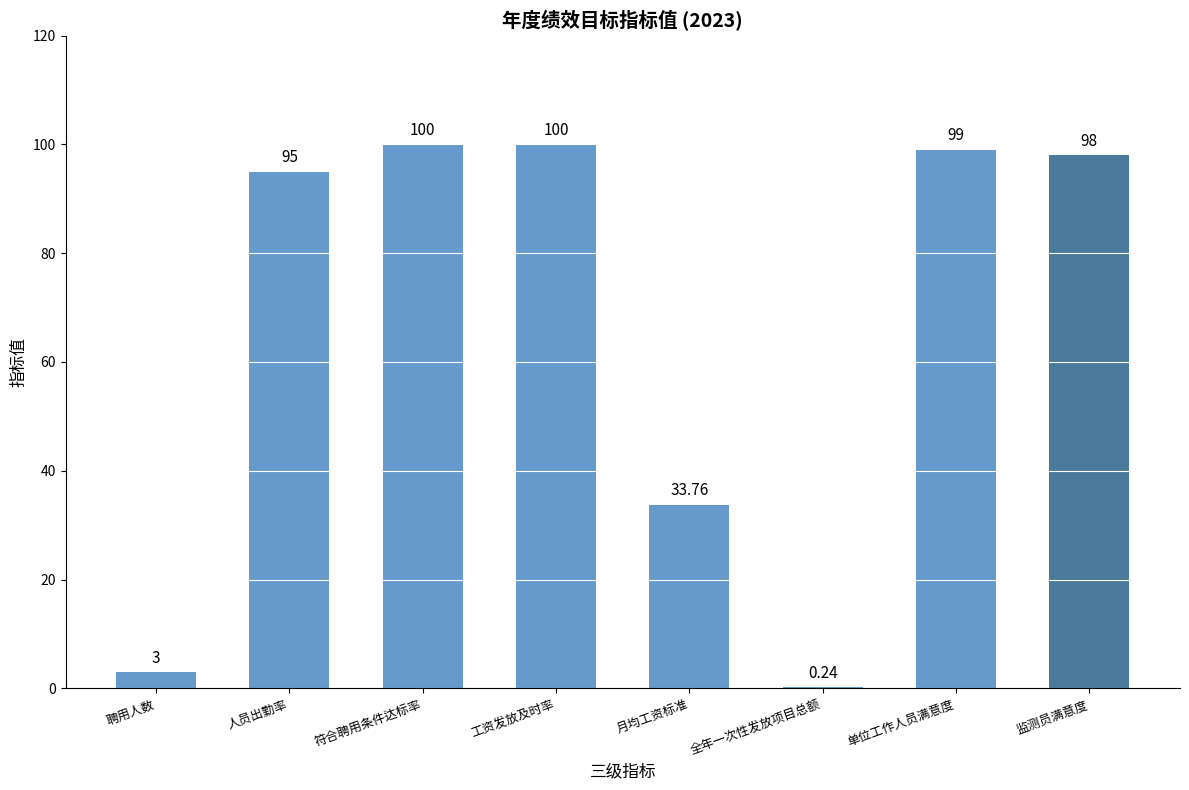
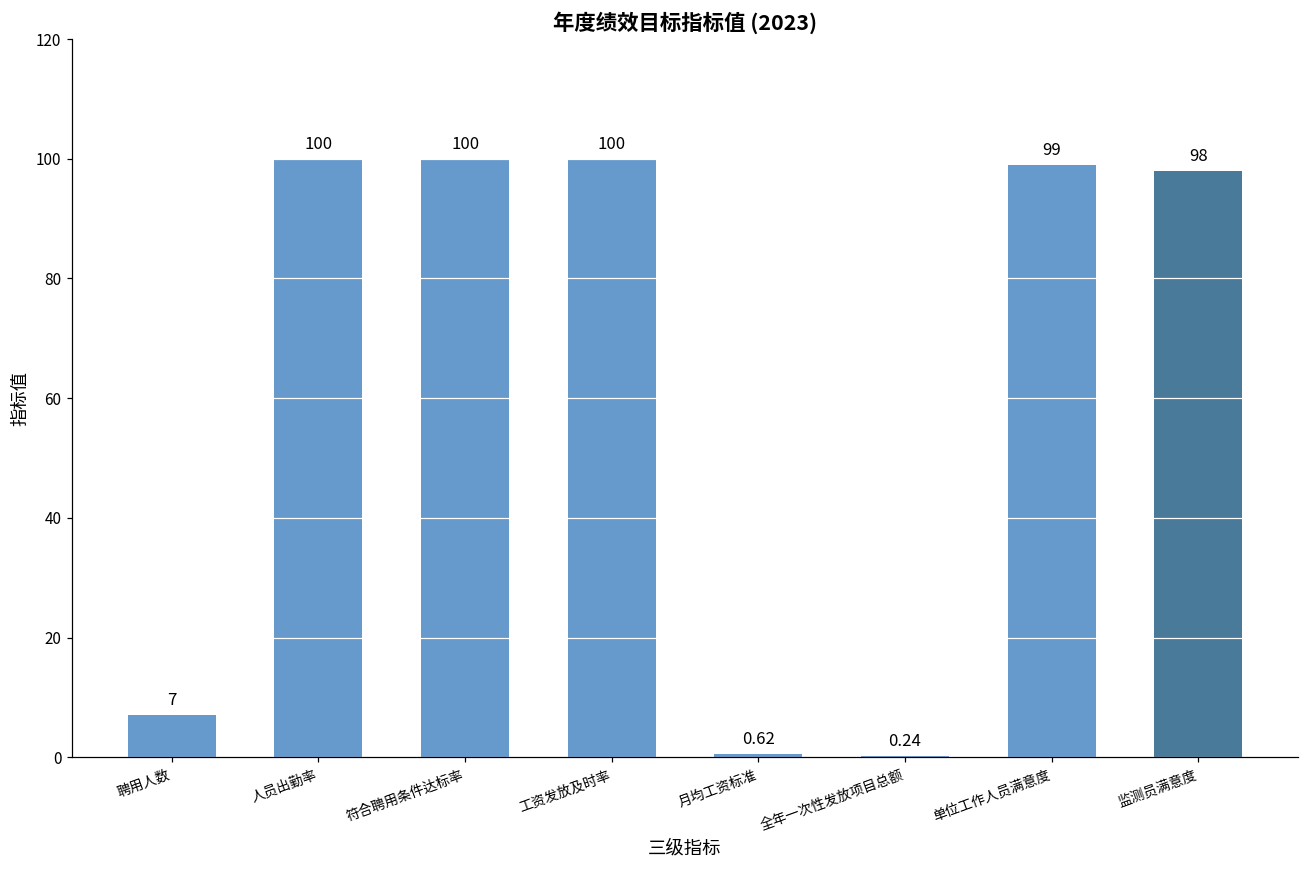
聘用人数: 3 -> 7
人员出勤率: 95 -> 100
月均工资标准: 33.76 -> 0.62
